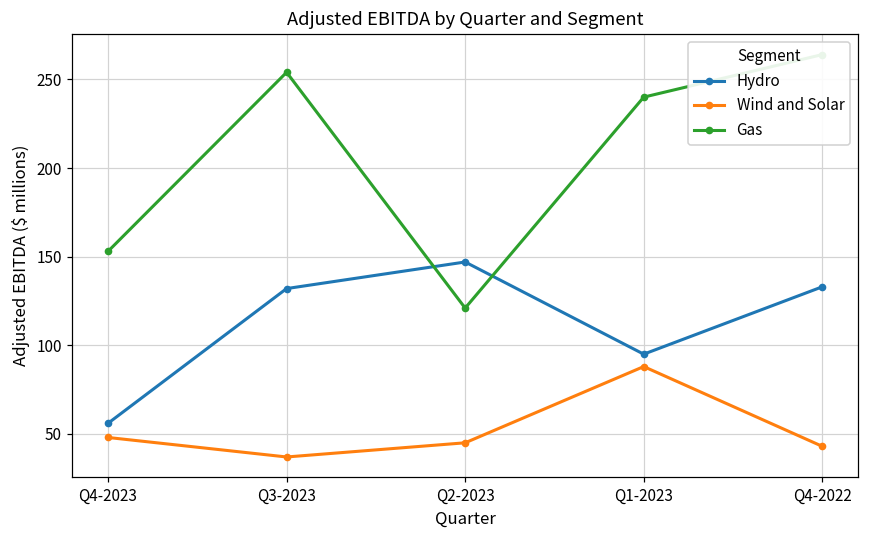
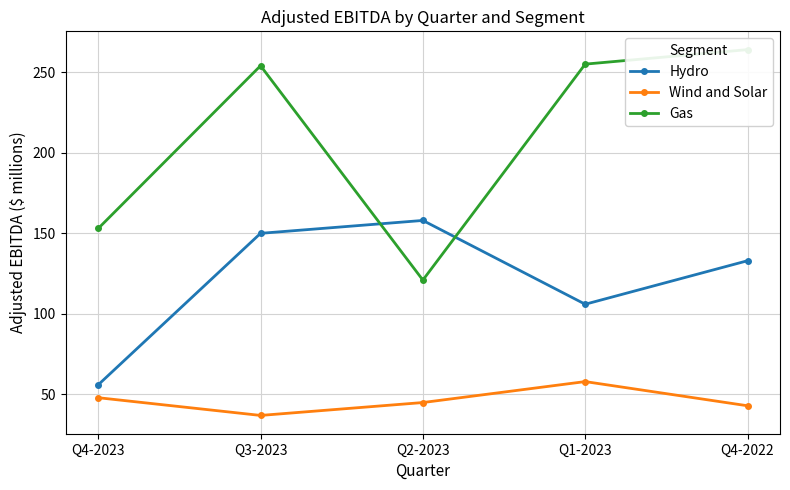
Hydro, Q3-2023: 132 -> 150
Hydro, Q2-2023: 147 -> 158
Hydro, Q1-2023: 95 -> 106
Wind and Solar, Q1-2023: 88 -> 58
Gas, Q1-2023: 240 -> 255
